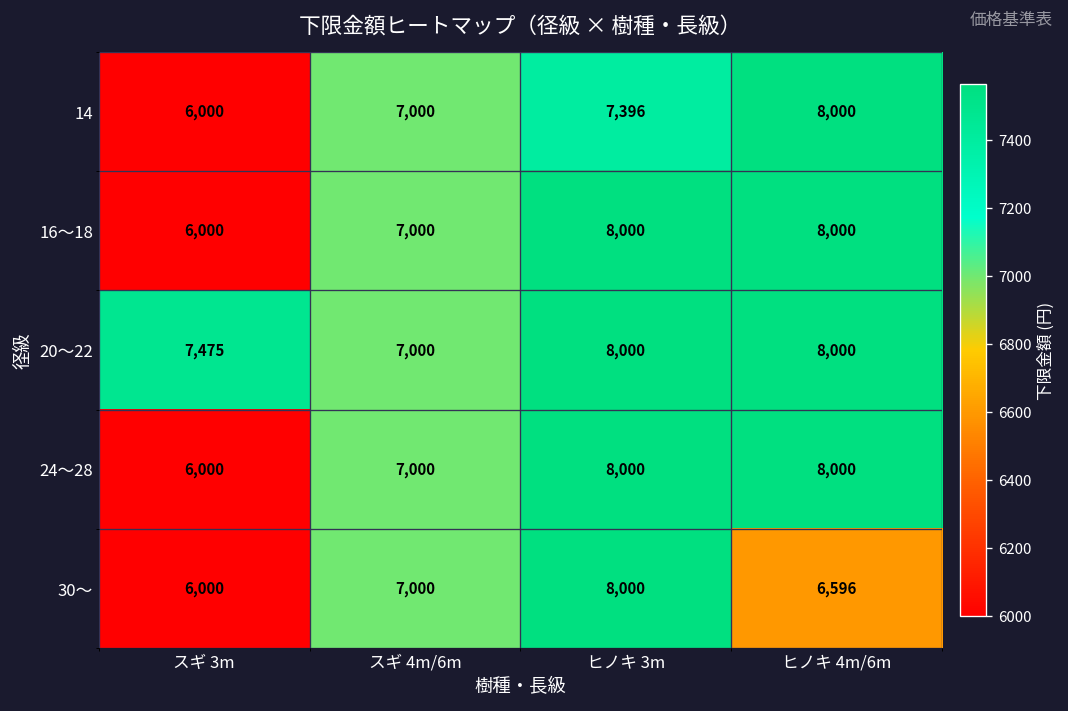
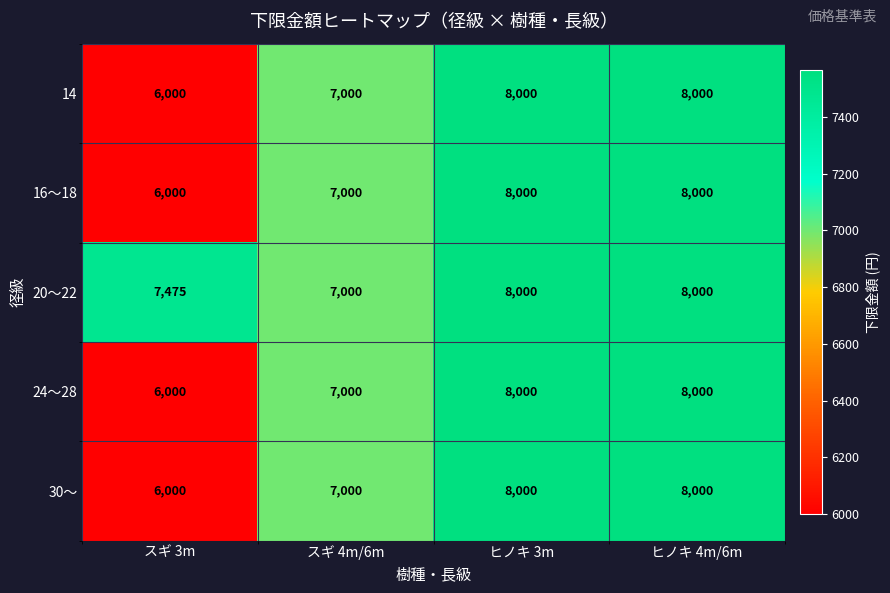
14, ヒノキ 3m: 7,396 -> 8,000
30〜, ヒノキ 4m/6m: 6,596 -> 8,000
